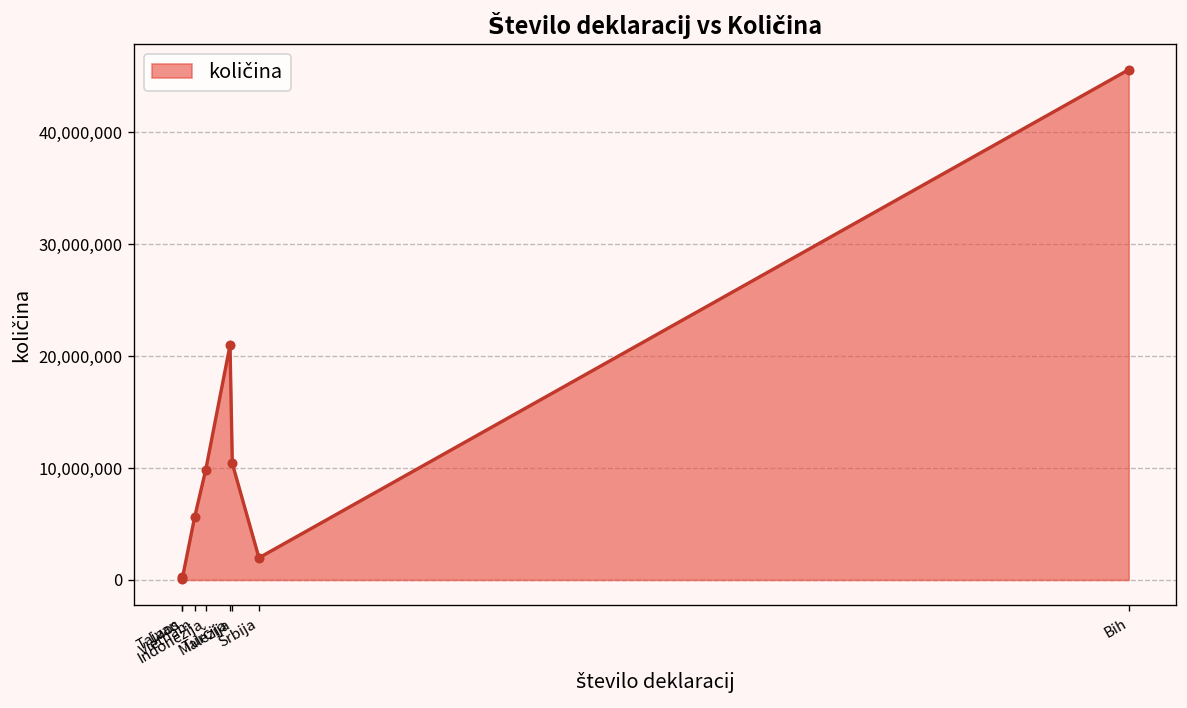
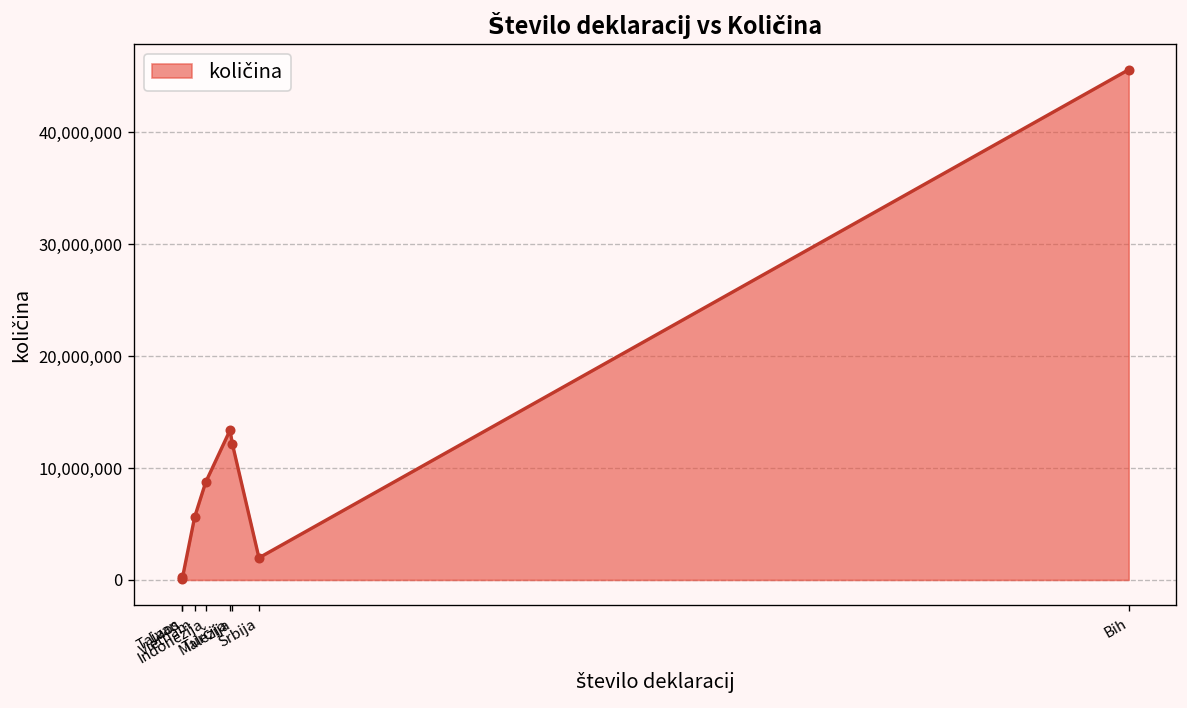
Indonezija: 10,000,000 -> 9,000,000
Turčija: 21,000,000 -> 13,000,000
Malezija: 10,000,000 -> 12,000,000
